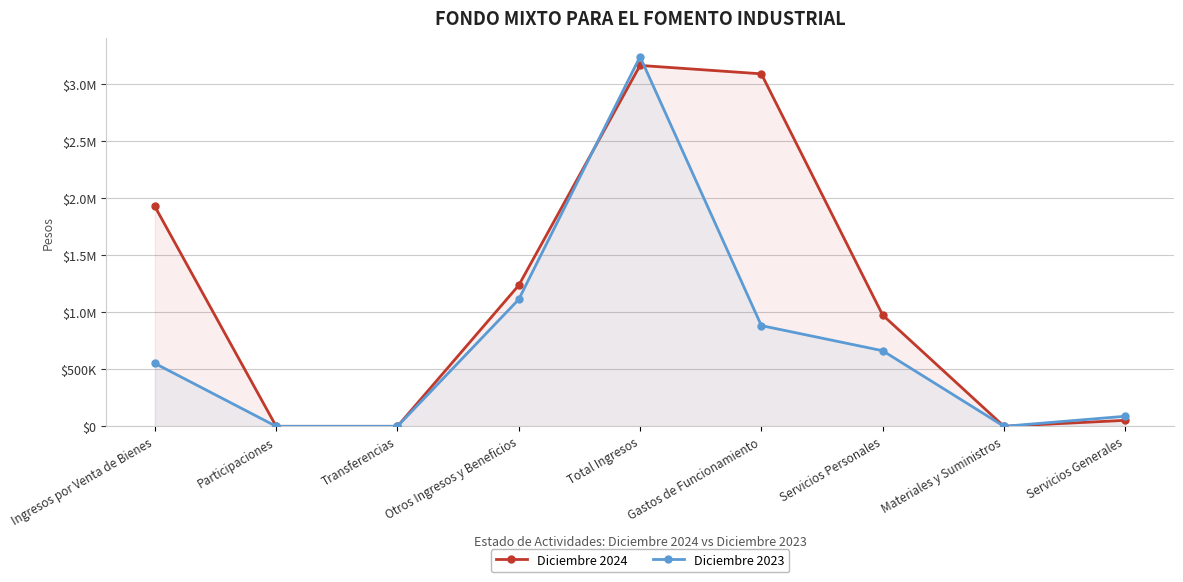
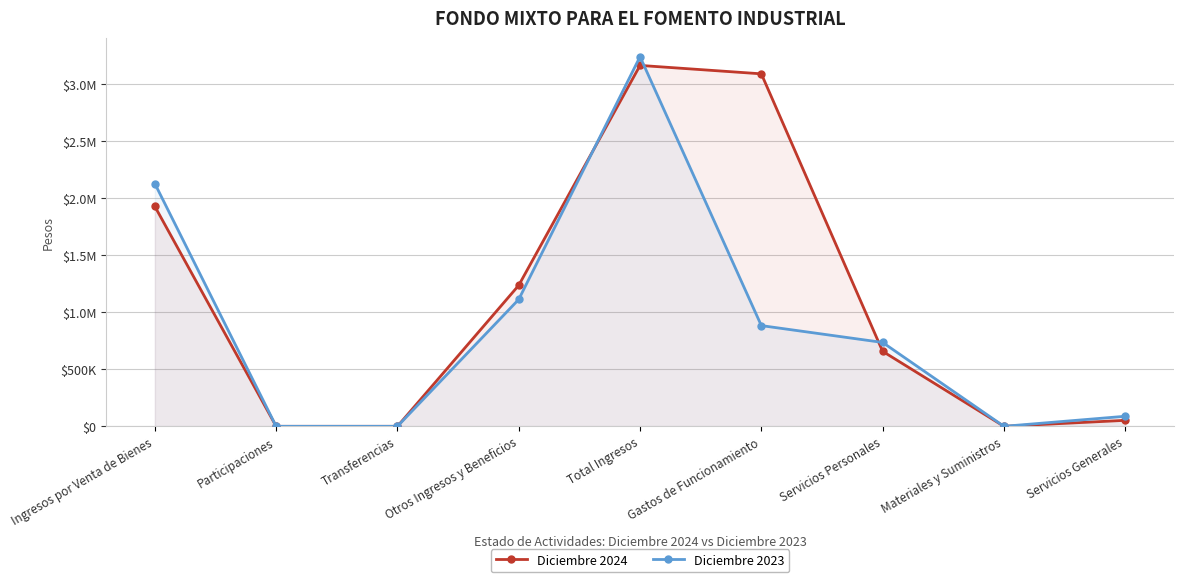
Diciembre 2023, Ingresos por Venta de Bienes: $550000 -> $2130000
Diciembre 2024, Servicios Personales: $980000 -> $660000
Diciembre 2023, Servicios Personales: $660000 -> $740000
